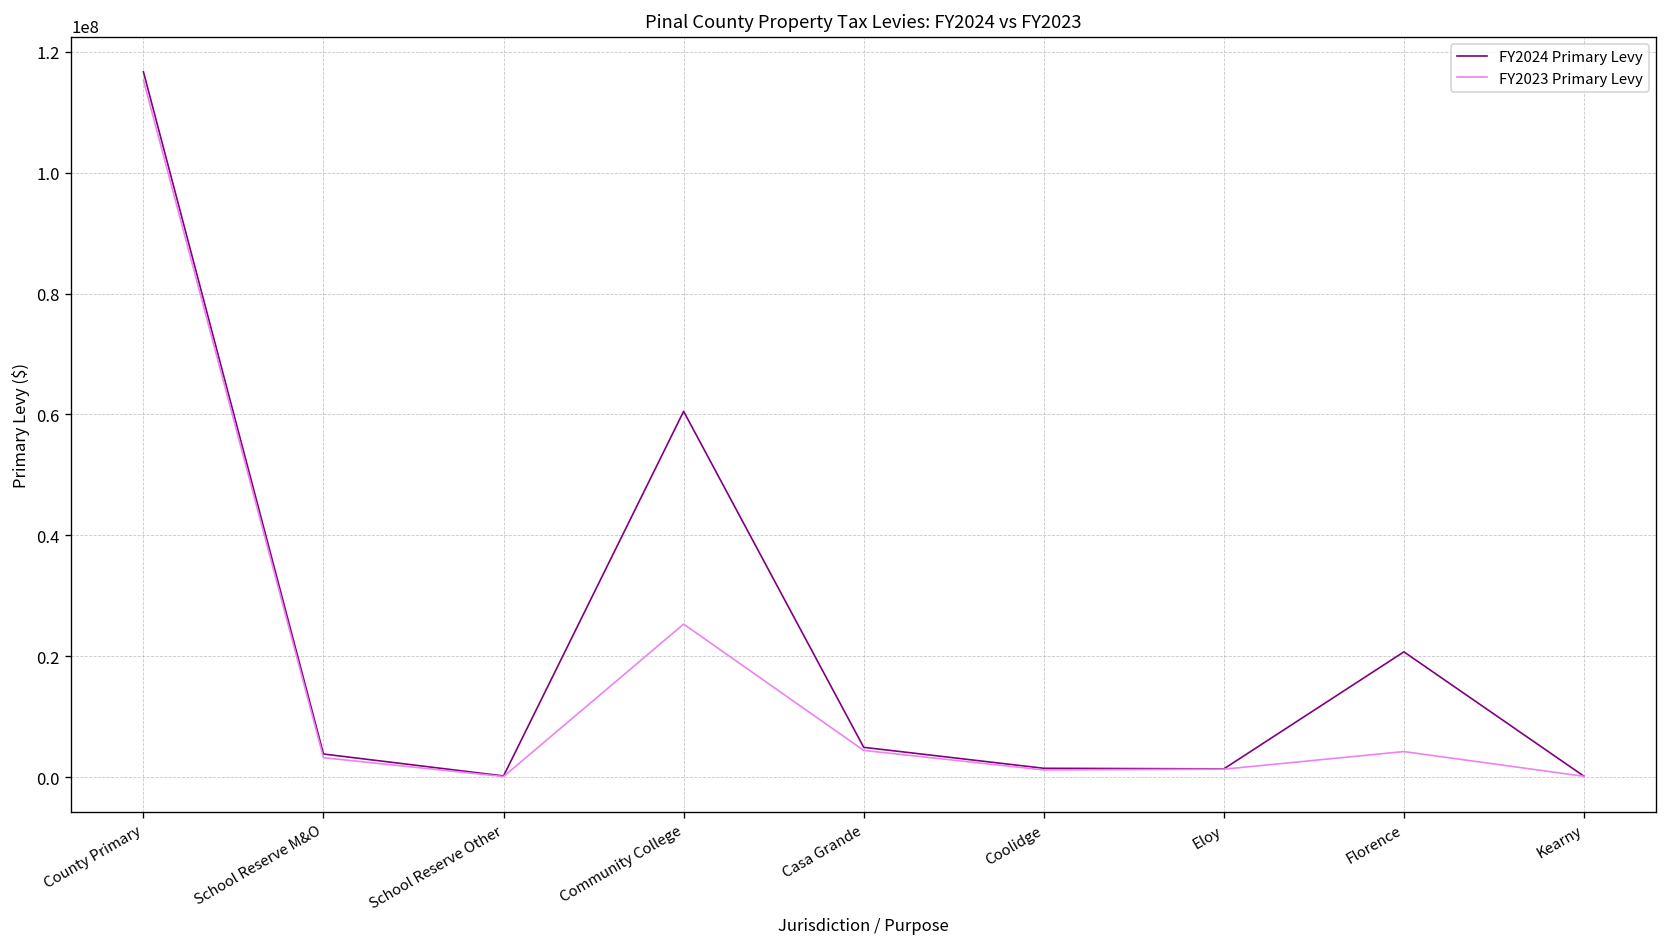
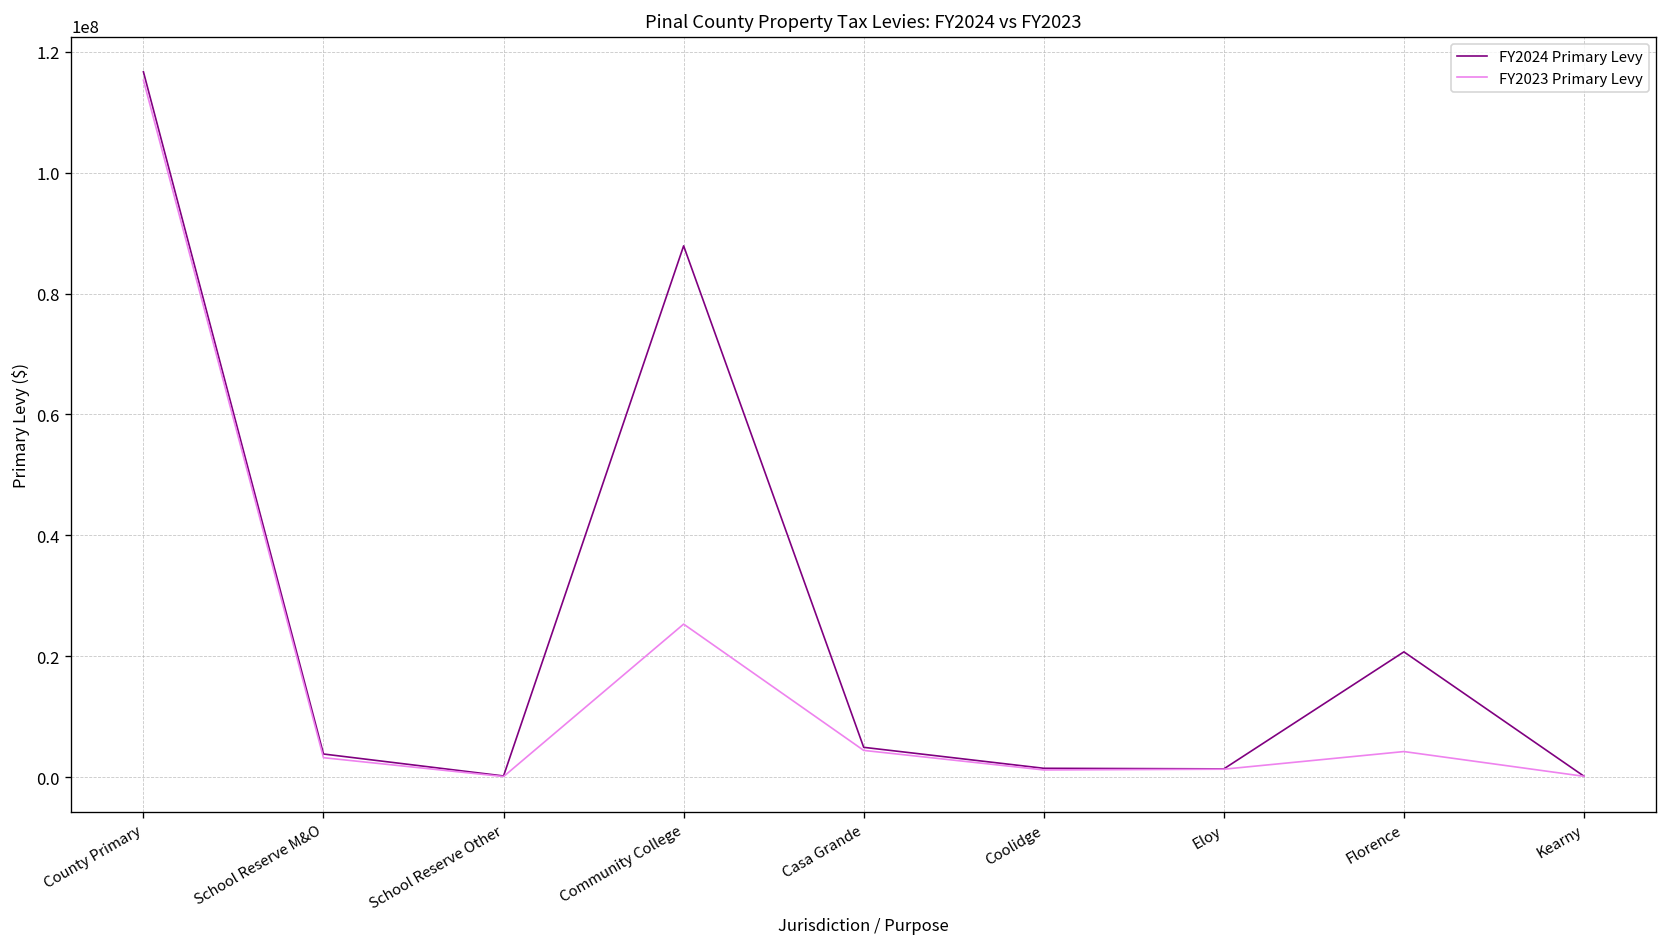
FY2024 Primary Levy, Community College: 61000000 -> 88000000
